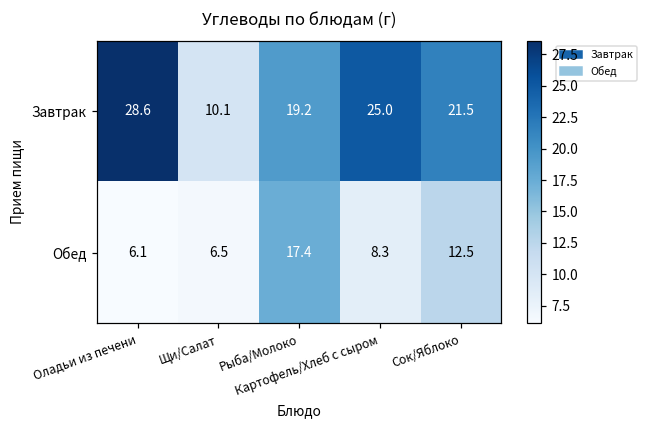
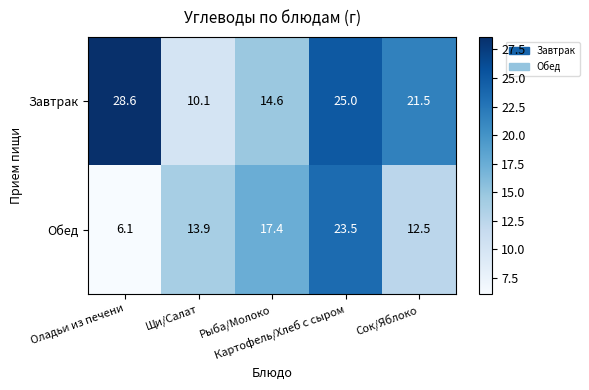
Завтрак, Рыба/Молоко: 19.2 -> 14.6
Обед, Щи/Салат: 6.5 -> 13.9
Обед, Картофель/Хлеб с сыром: 8.3 -> 23.5
